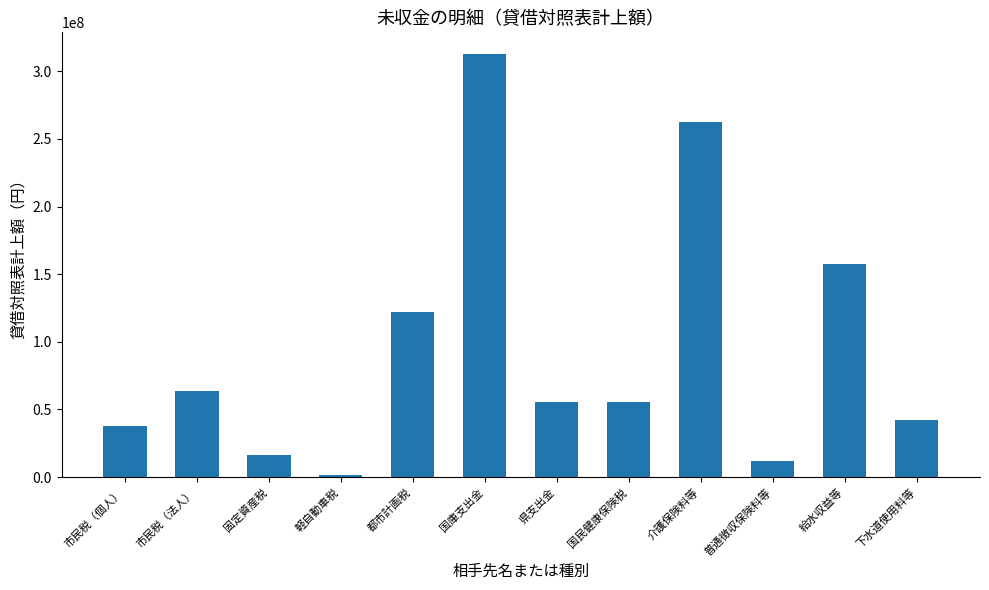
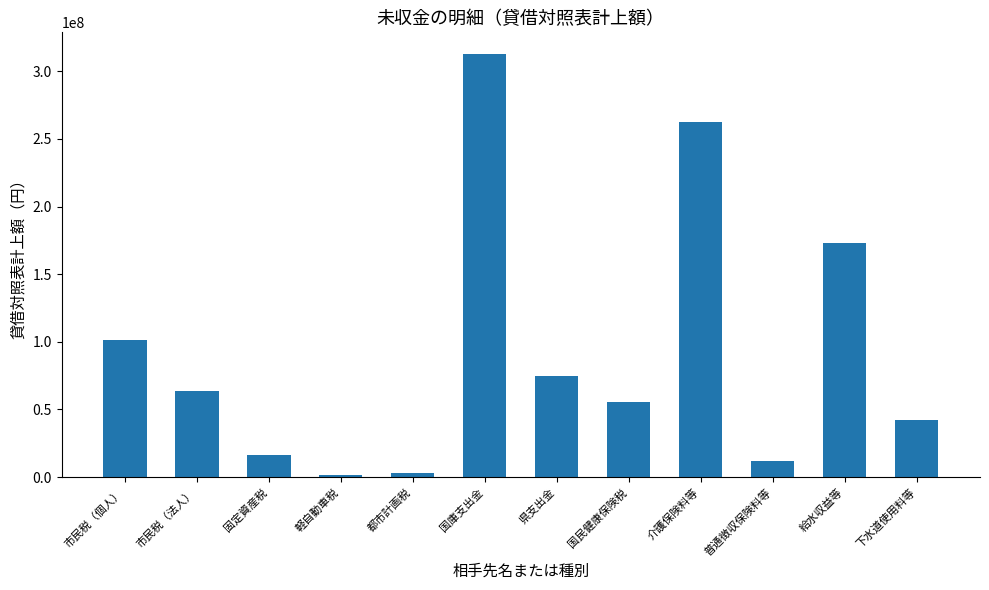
市民税（個人）: 38000000 -> 101000000
都市計画税: 122000000 -> 3000000
県支出金: 56000000 -> 75000000
給水収益等: 157000000 -> 173000000
